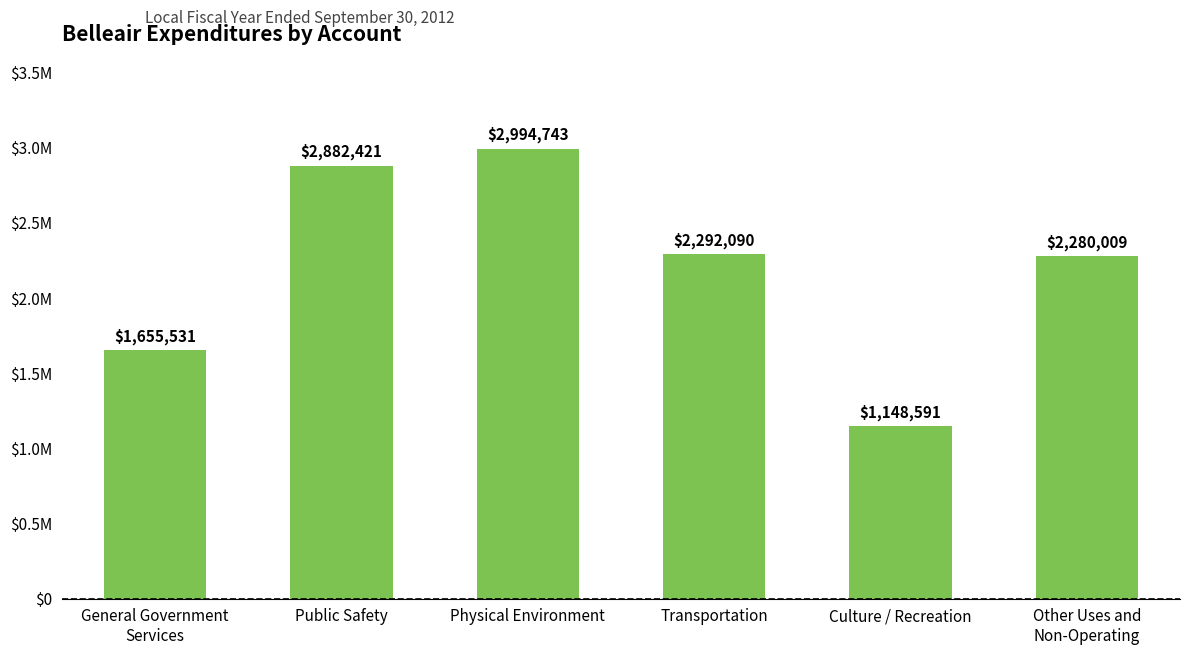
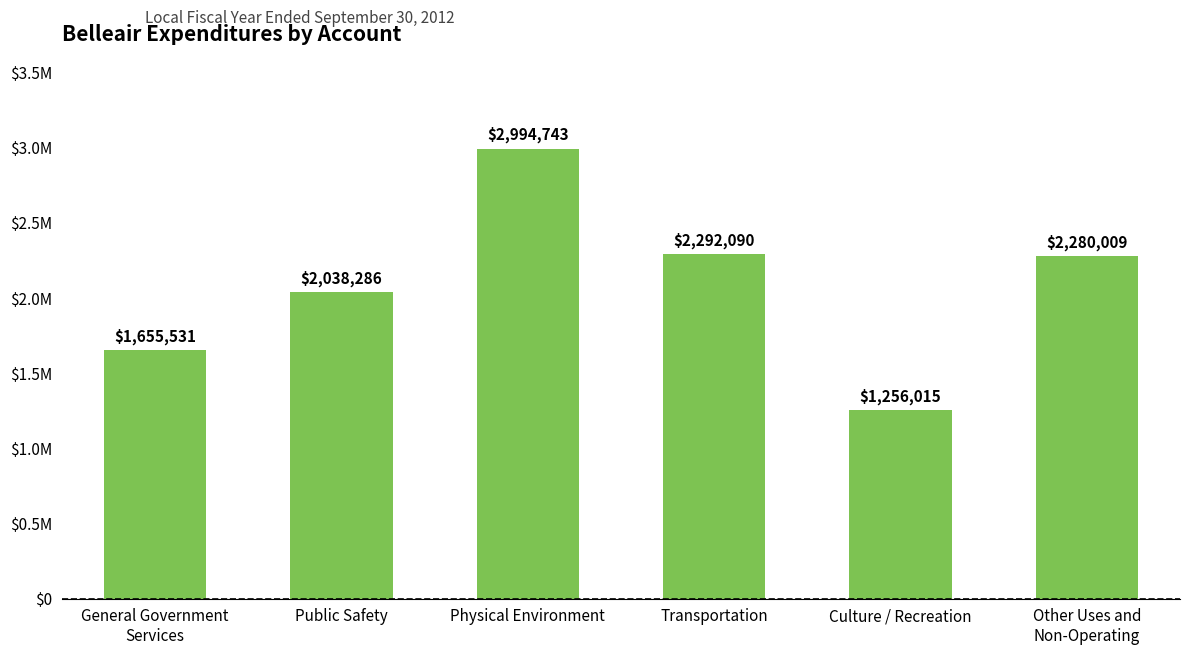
Public Safety: $2,882,421 -> $2,038,286
Culture / Recreation: $1,148,591 -> $1,256,015
